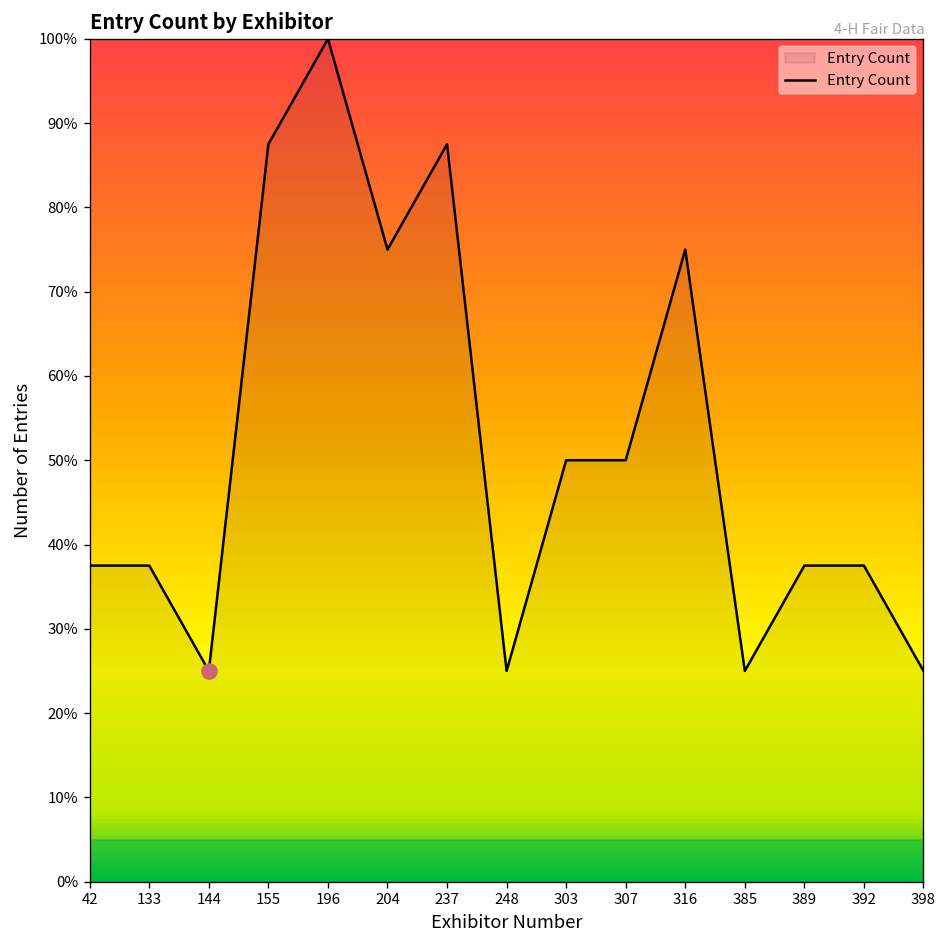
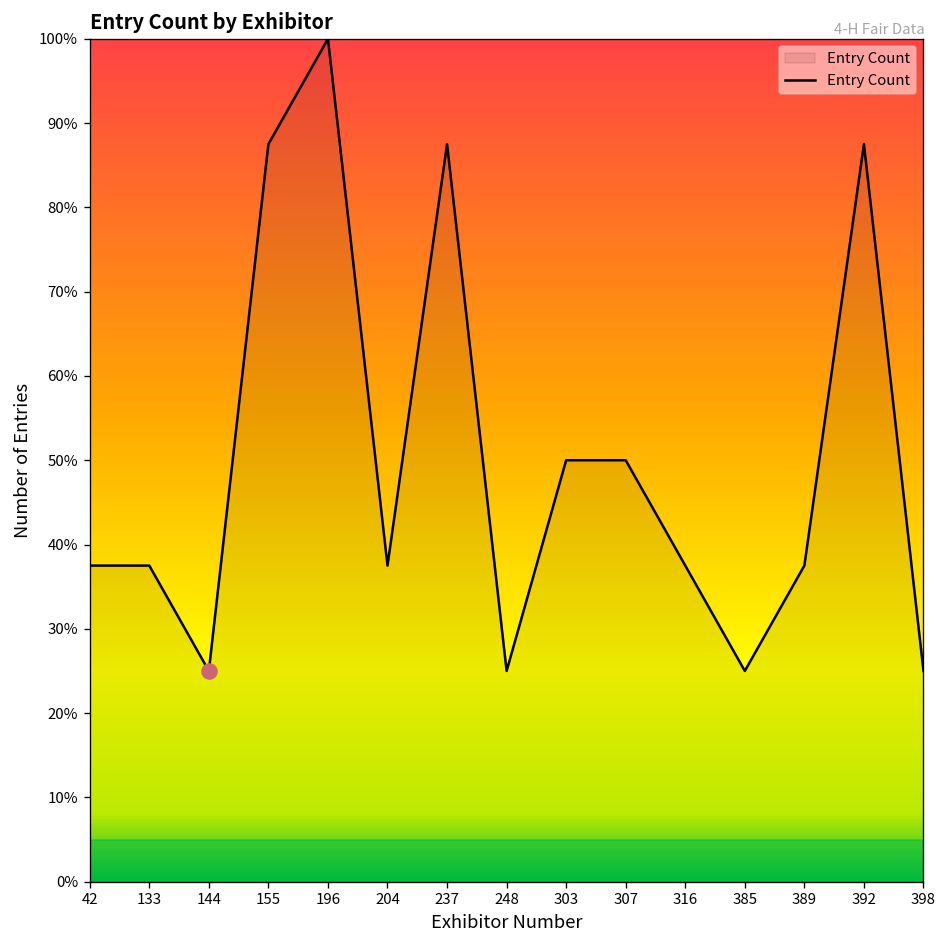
Entry Count, 204: 75% -> 38%
Entry Count, 316: 75% -> 38%
Entry Count, 392: 38% -> 88%
